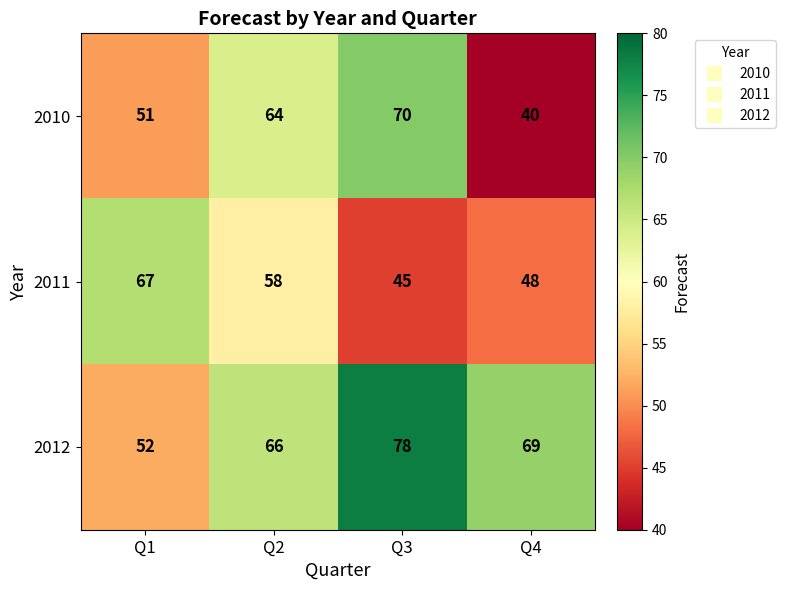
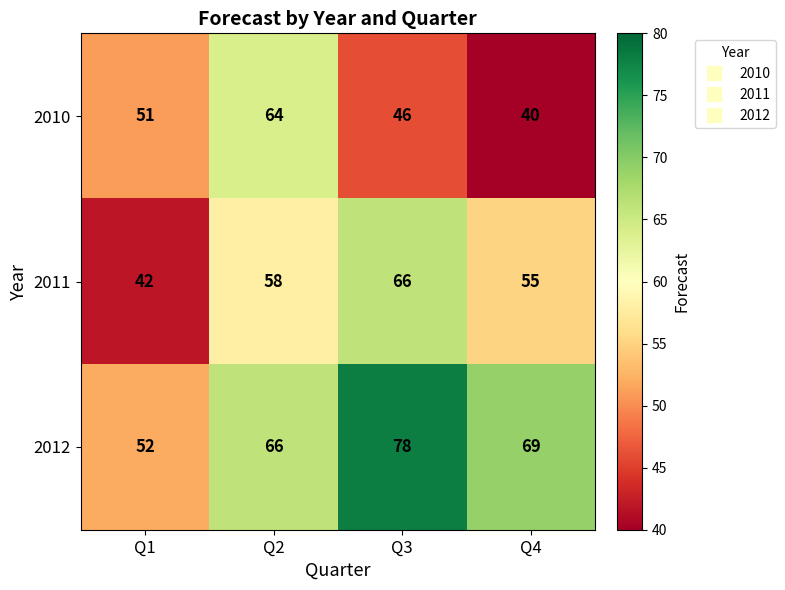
2010, Q3: 70 -> 46
2011, Q1: 67 -> 42
2011, Q3: 45 -> 66
2011, Q4: 48 -> 55
